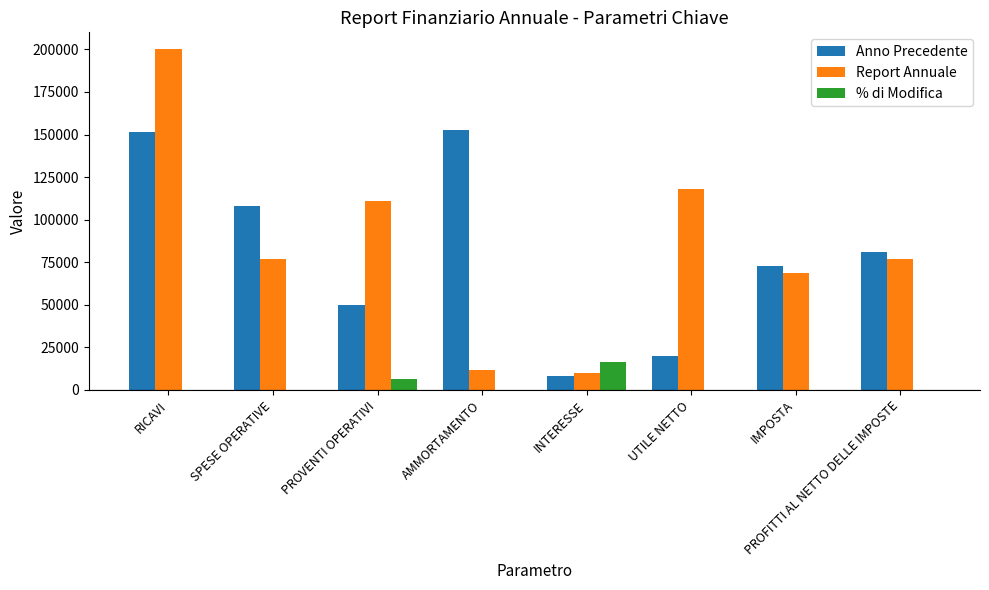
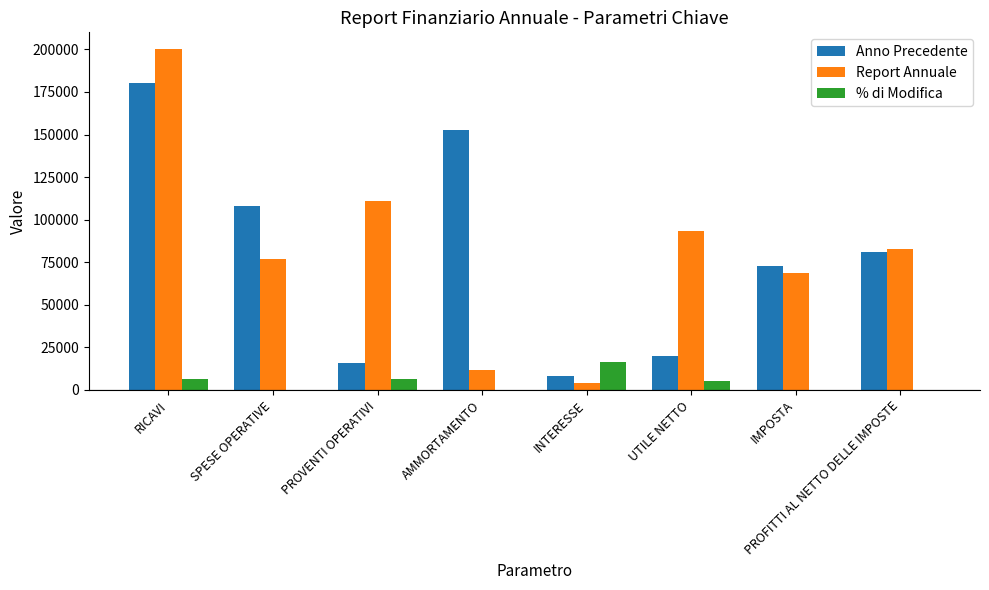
Anno Precedente, RICAVI: 151000 -> 180000
% di Modifica, RICAVI: 0 -> 7000
Anno Precedente, PROVENTI OPERATIVI: 50000 -> 16000
Report Annuale, INTERESSE: 10000 -> 4000
Report Annuale, UTILE NETTO: 118000 -> 93000
% di Modifica, UTILE NETTO: 0 -> 5000
Report Annuale, PROFITTI AL NETTO DELLE IMPOSTE: 77000 -> 83000
